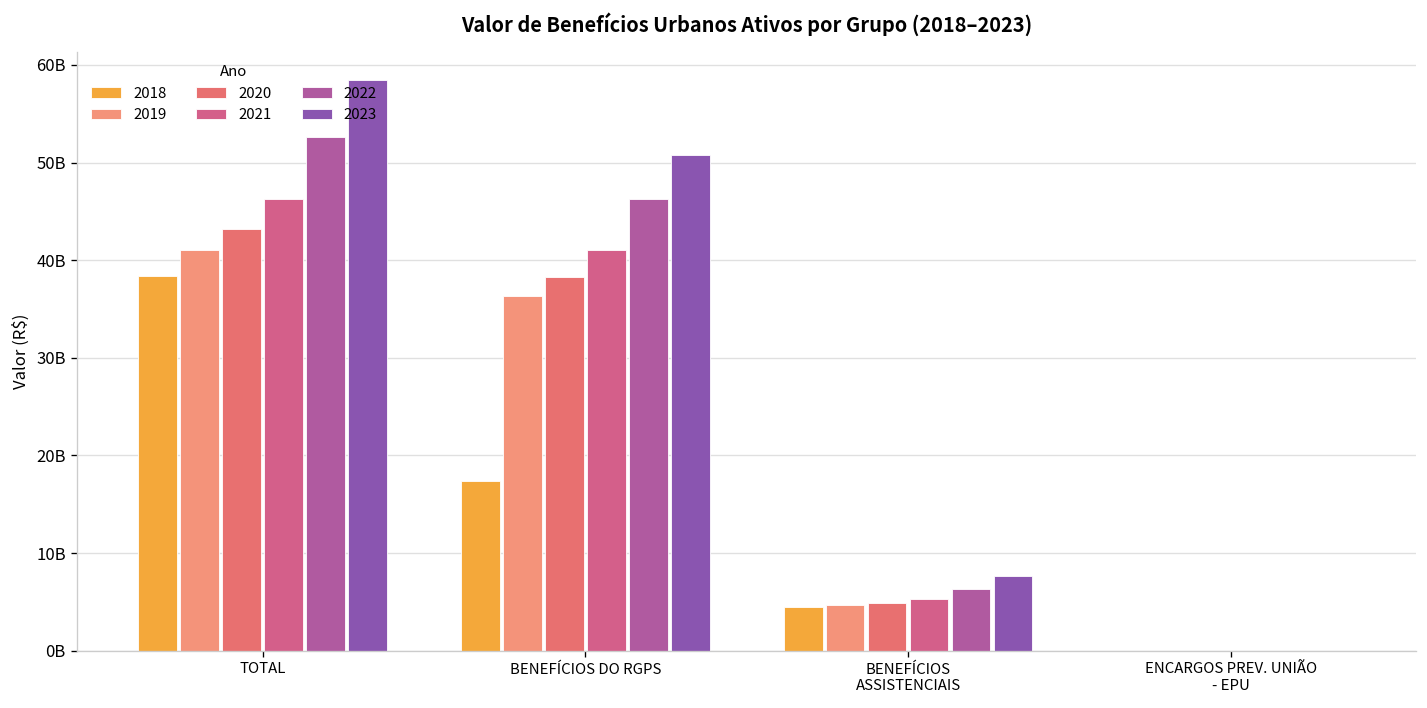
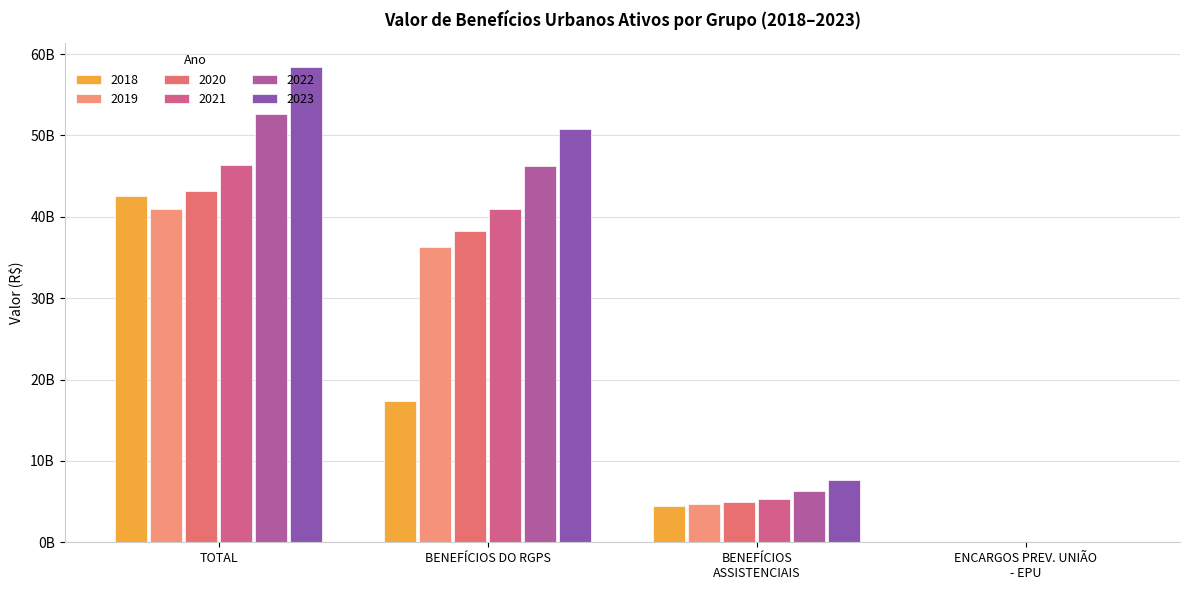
2018, TOTAL: 38000000000 -> 43000000000
